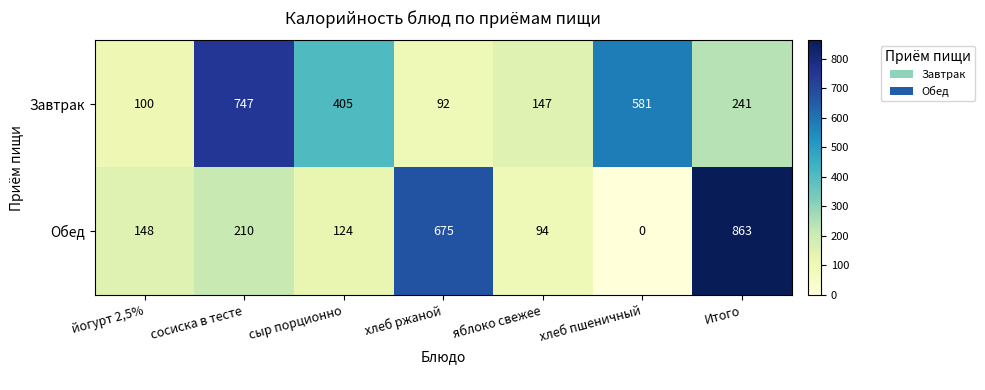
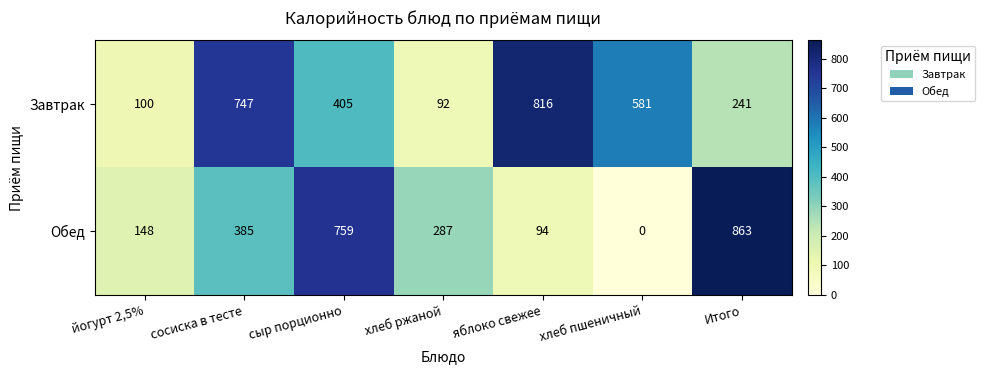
Завтрак, яблоко свежее: 147 -> 816
Обед, сосиска в тесте: 210 -> 385
Обед, сыр порционно: 124 -> 759
Обед, хлеб ржаной: 675 -> 287
